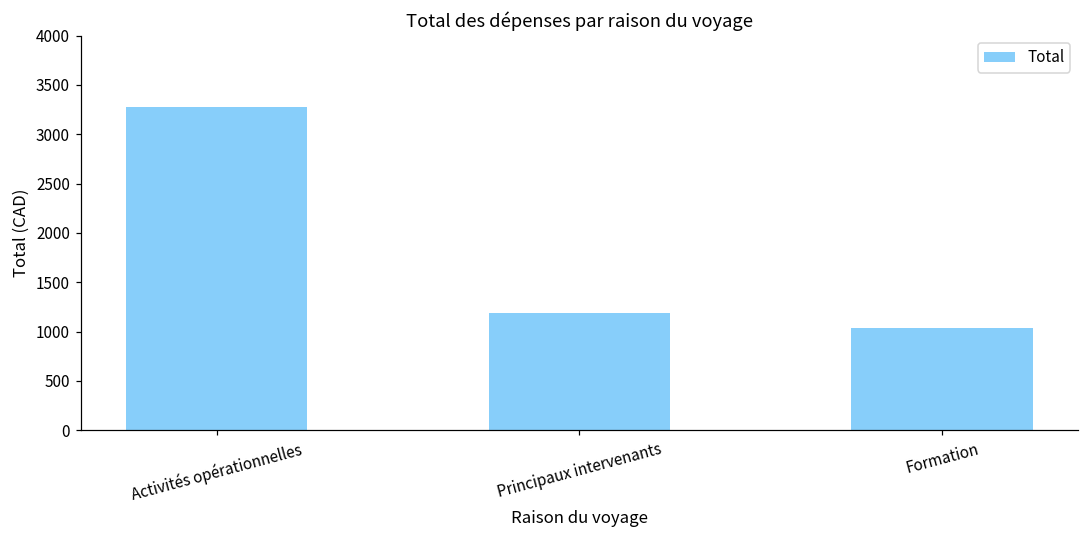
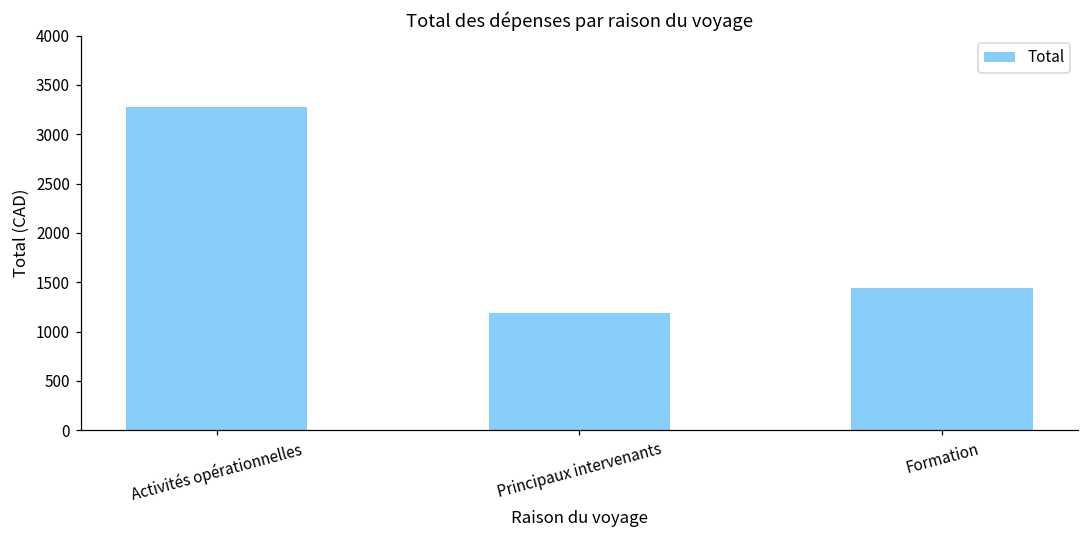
Formation: 1000 -> 1400
